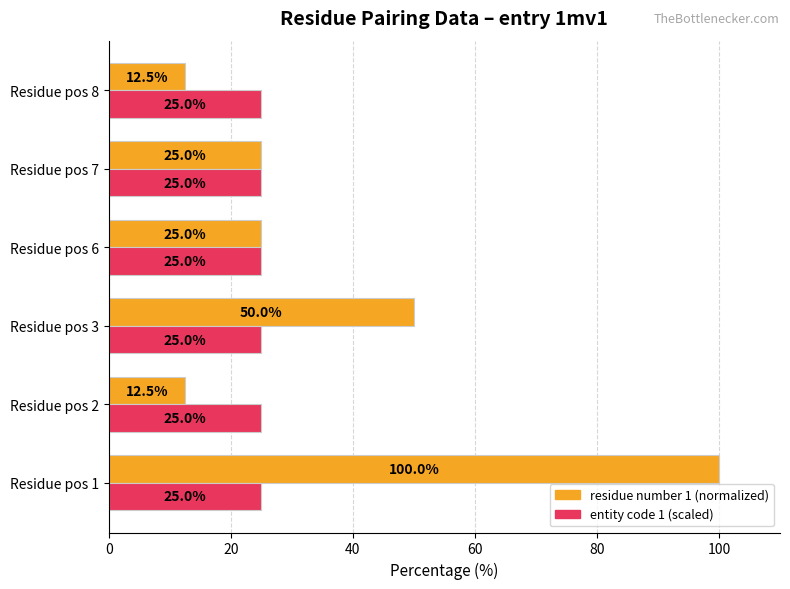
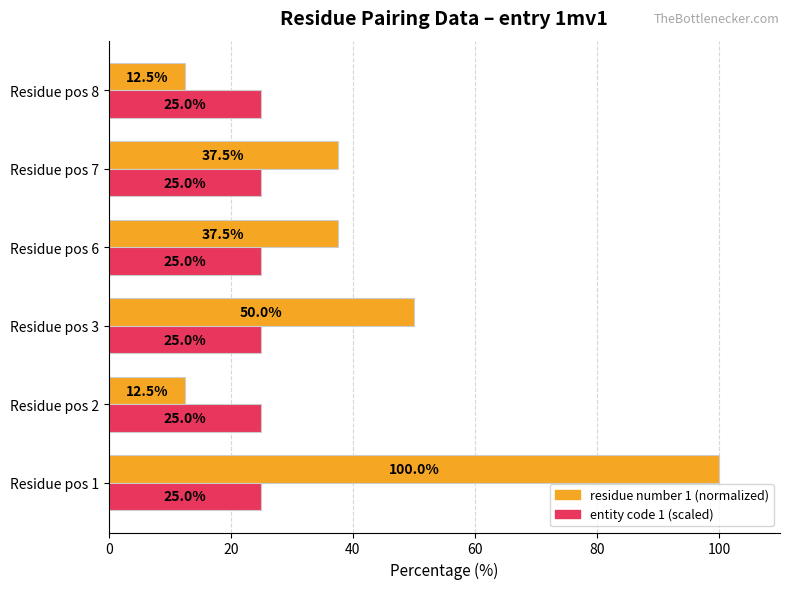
residue number 1 (normalized), Residue pos 7: 25.0% -> 37.5%
residue number 1 (normalized), Residue pos 6: 25.0% -> 37.5%
